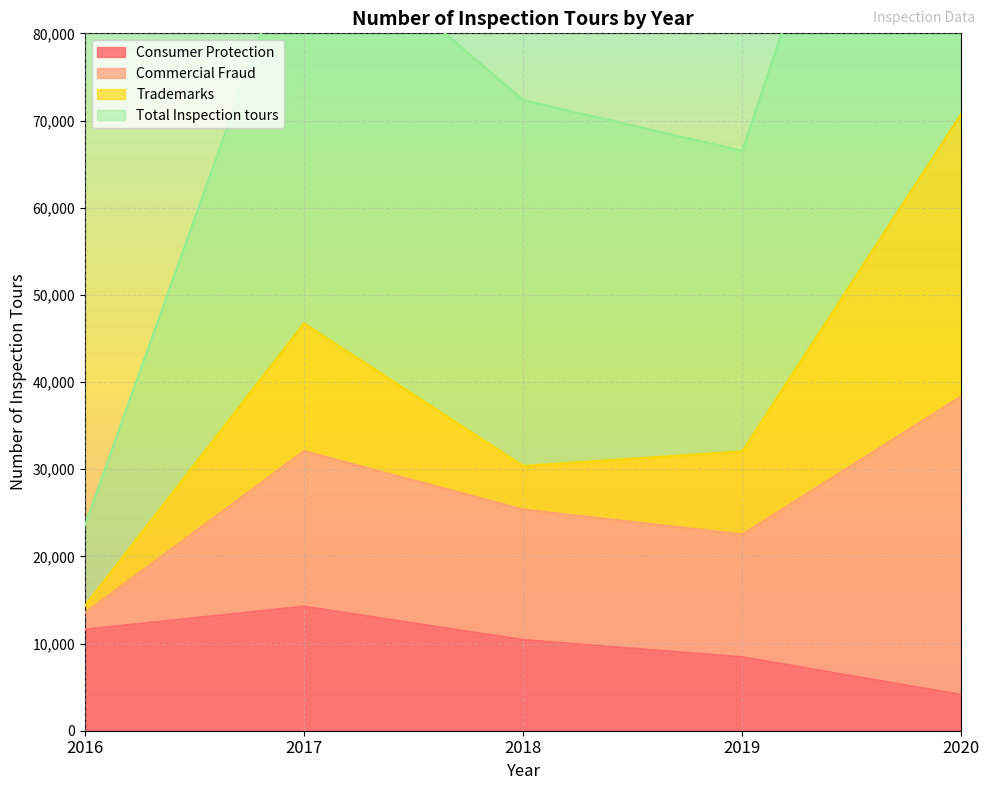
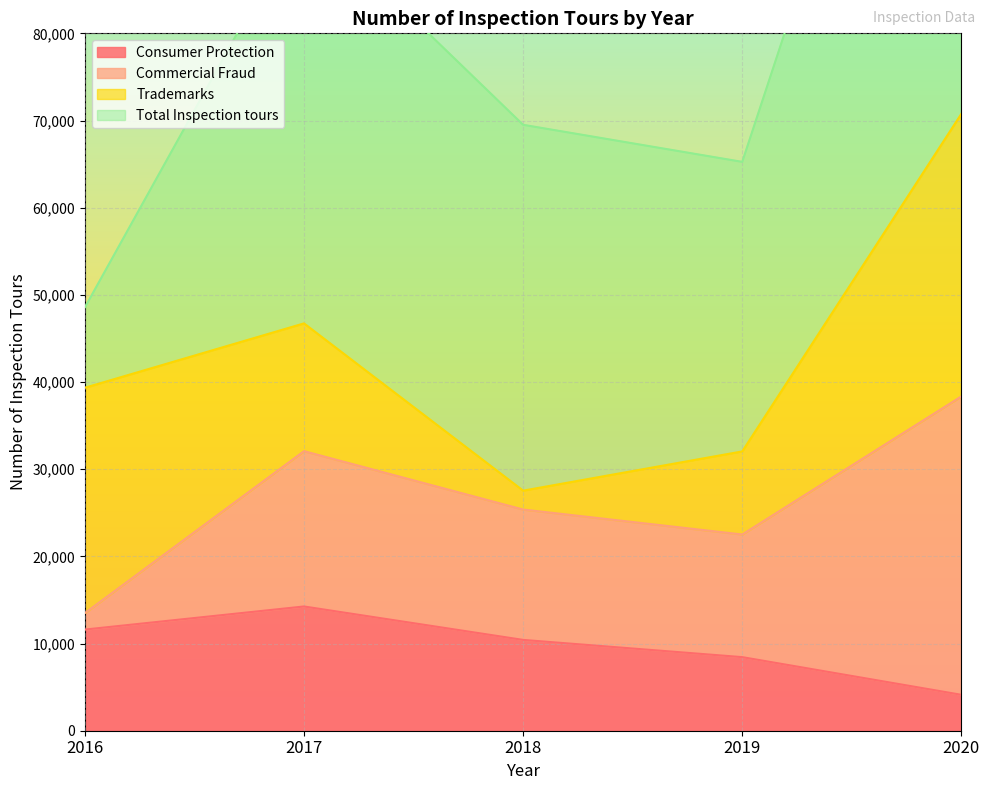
Trademarks, 2016: 1,000 -> 26,000
Trademarks, 2018: 5,000 -> 2,000
Total Inspection tours, 2019: 34,000 -> 33,000
